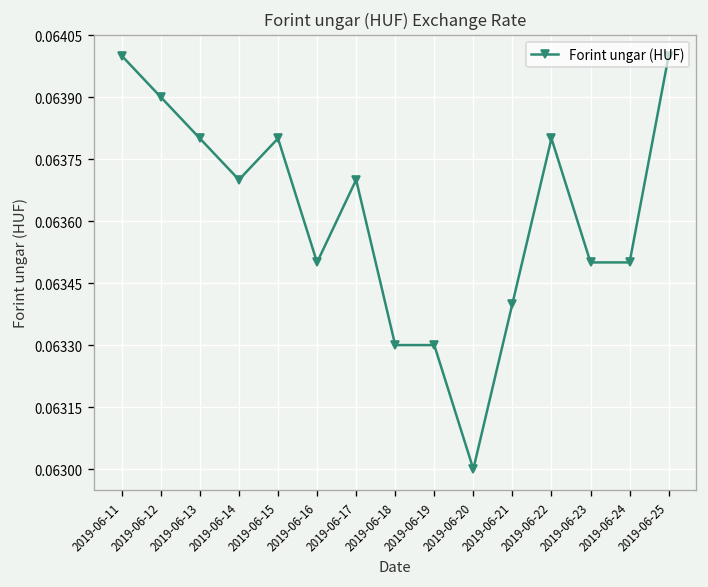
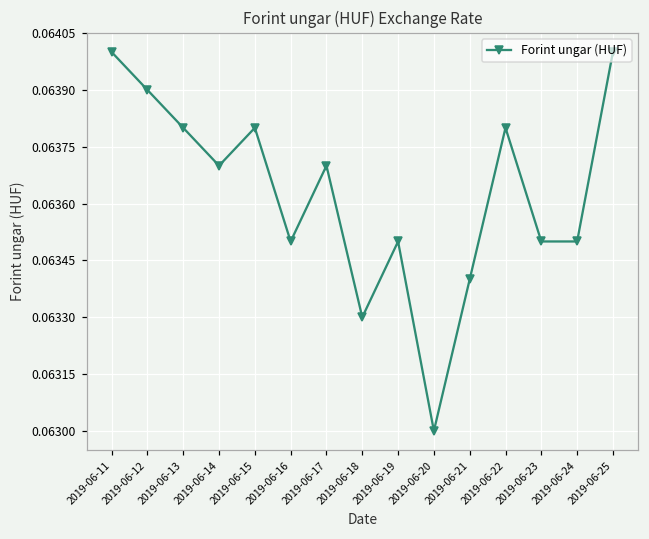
2019-06-19: 0.0633 -> 0.0635
